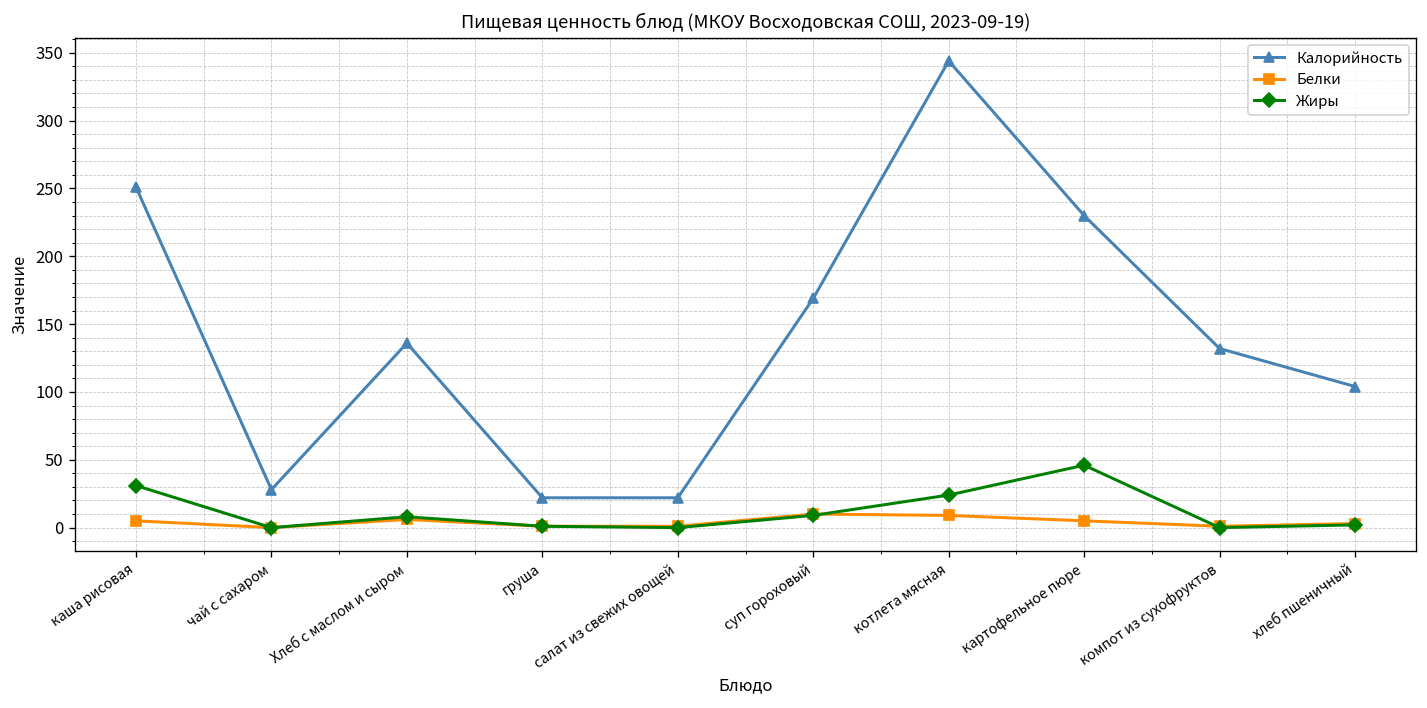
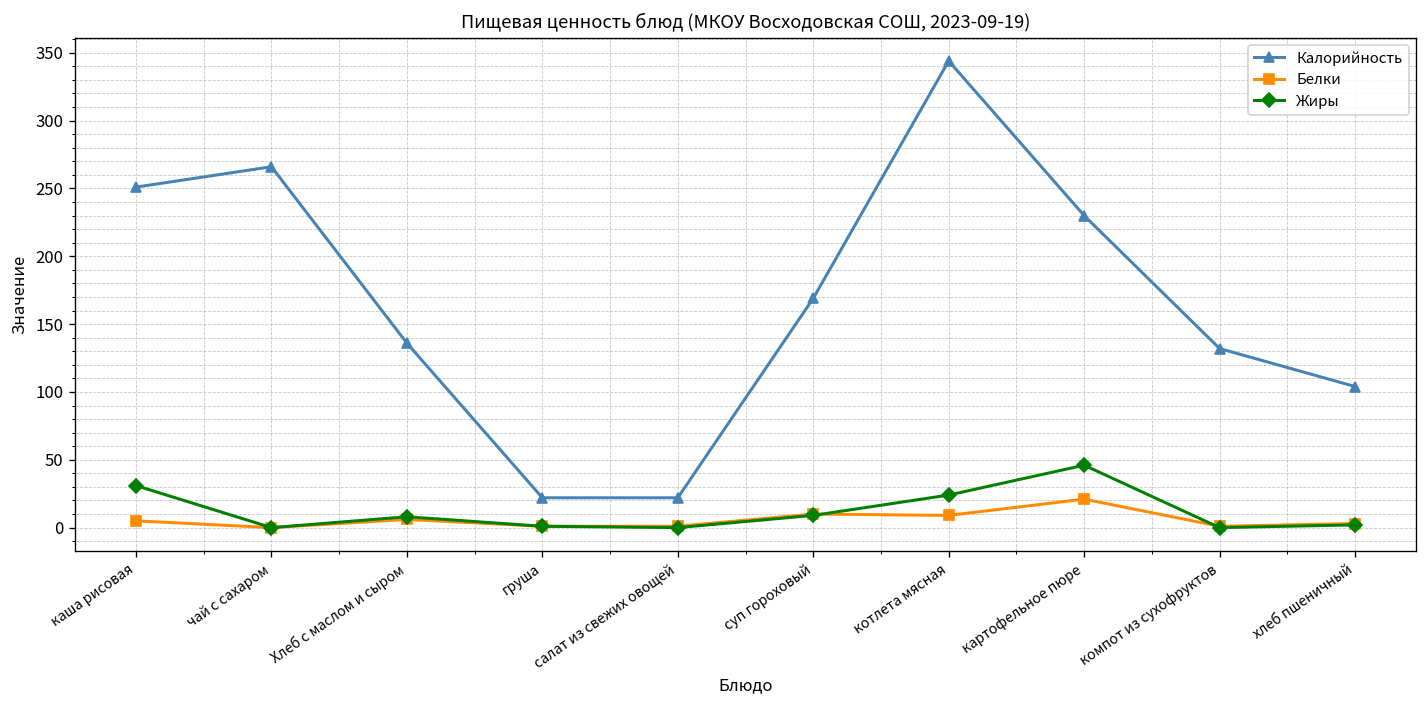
Калорийность, чай с сахаром: 28 -> 266
Белки, картофельное пюре: 5 -> 21
